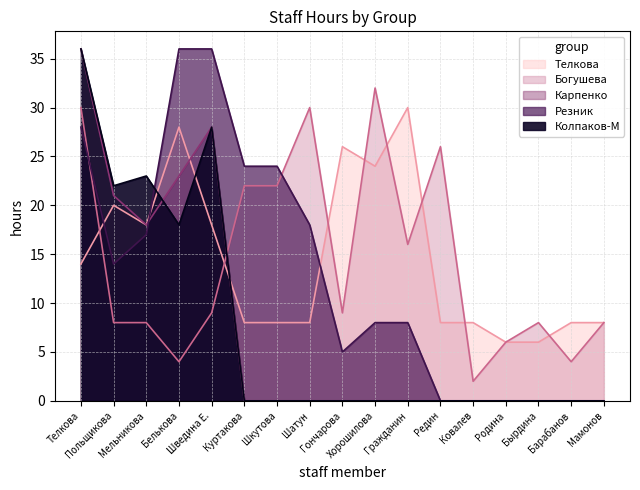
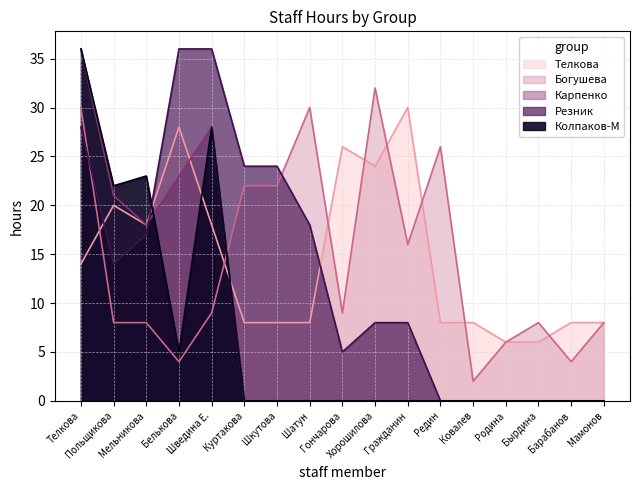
Колпаков-М, Белькова: 18 -> 5
